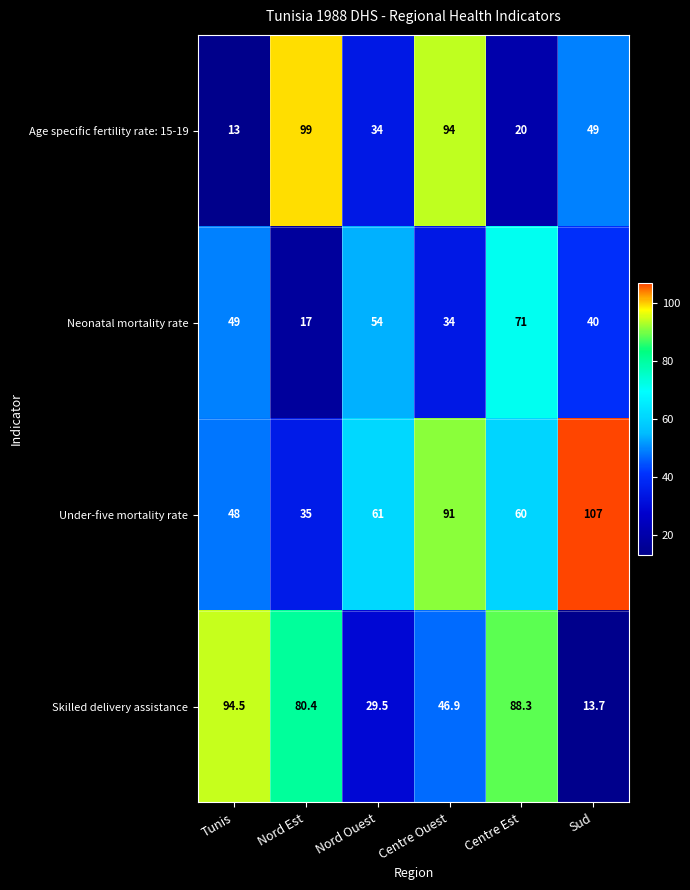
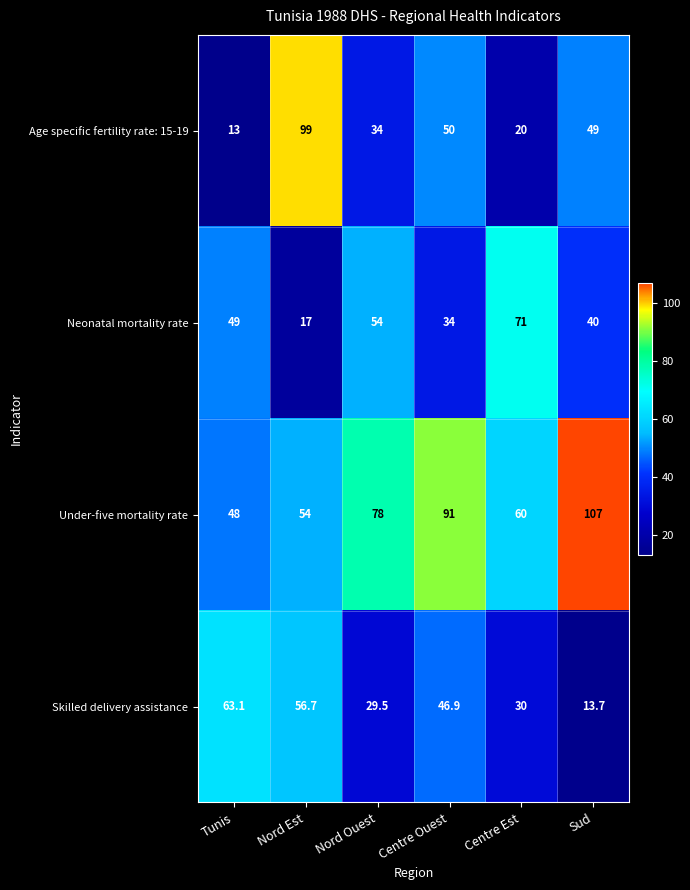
Age specific fertility rate: 15-19, Centre Ouest: 94 -> 50
Under-five mortality rate, Nord Est: 35 -> 54
Under-five mortality rate, Nord Ouest: 61 -> 78
Skilled delivery assistance, Tunis: 94.5 -> 63.1
Skilled delivery assistance, Nord Est: 80.4 -> 56.7
Skilled delivery assistance, Centre Est: 88.3 -> 30
